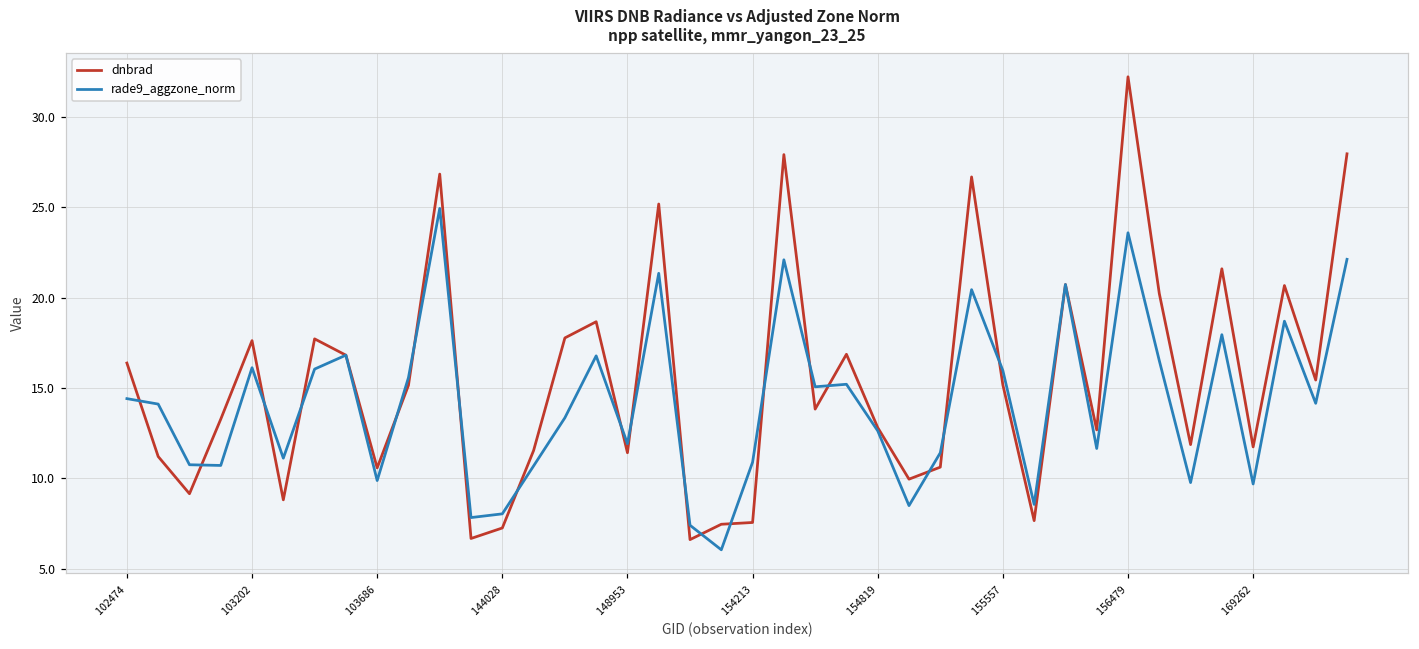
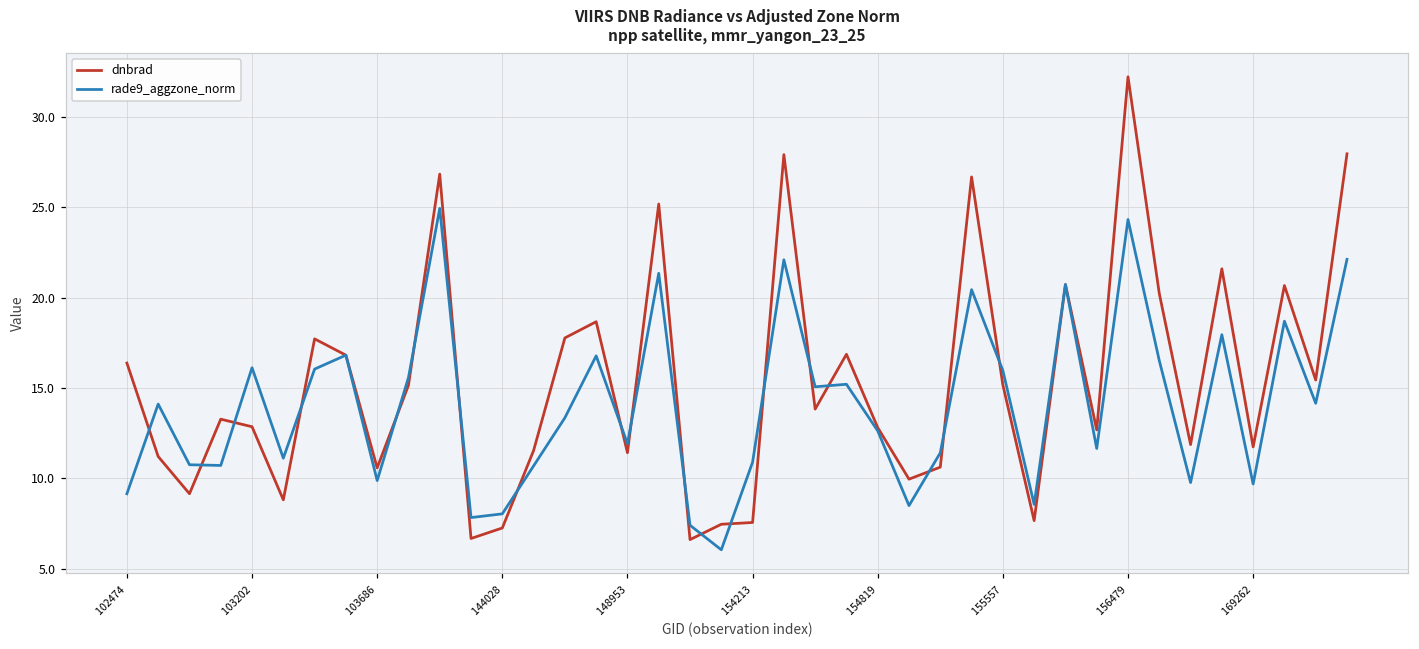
rade9_aggzone_norm, 102474: 14.4 -> 9.2
dnbrad, 103202: 17.6 -> 12.9
rade9_aggzone_norm, 156479: 23.6 -> 24.3
